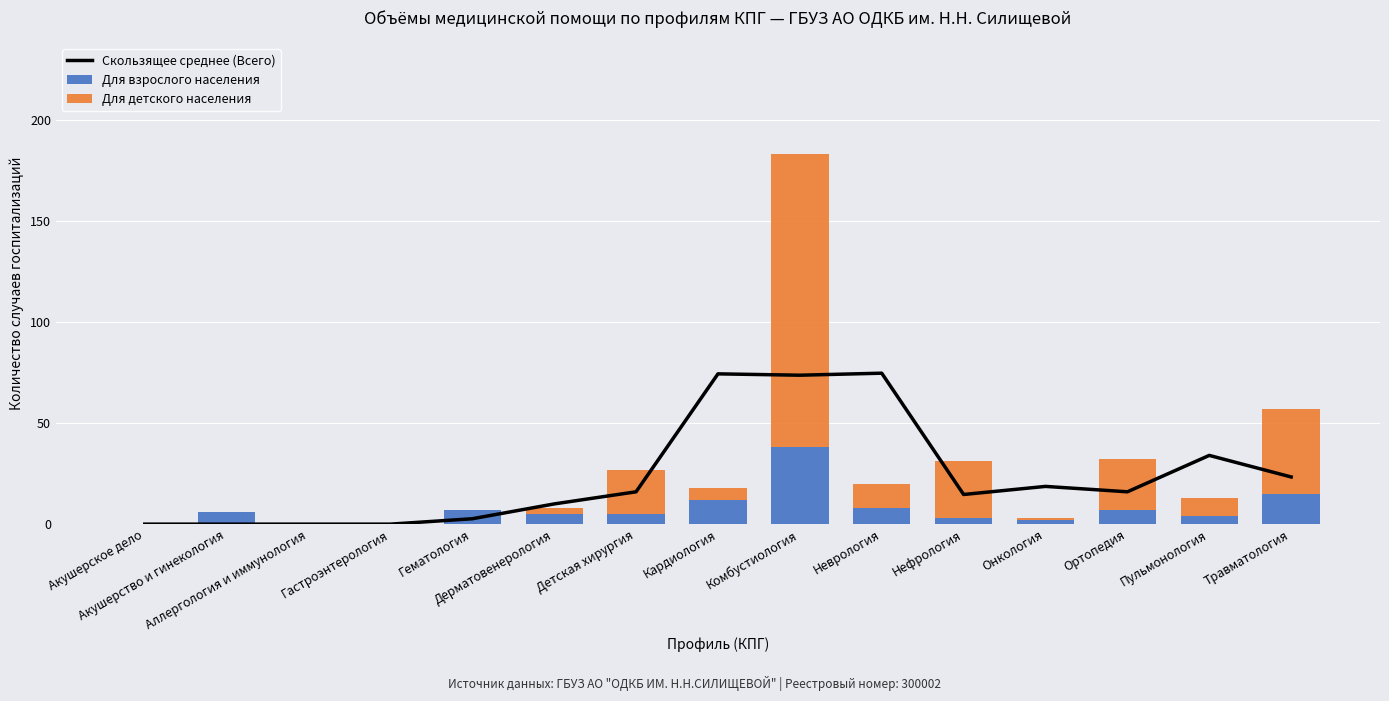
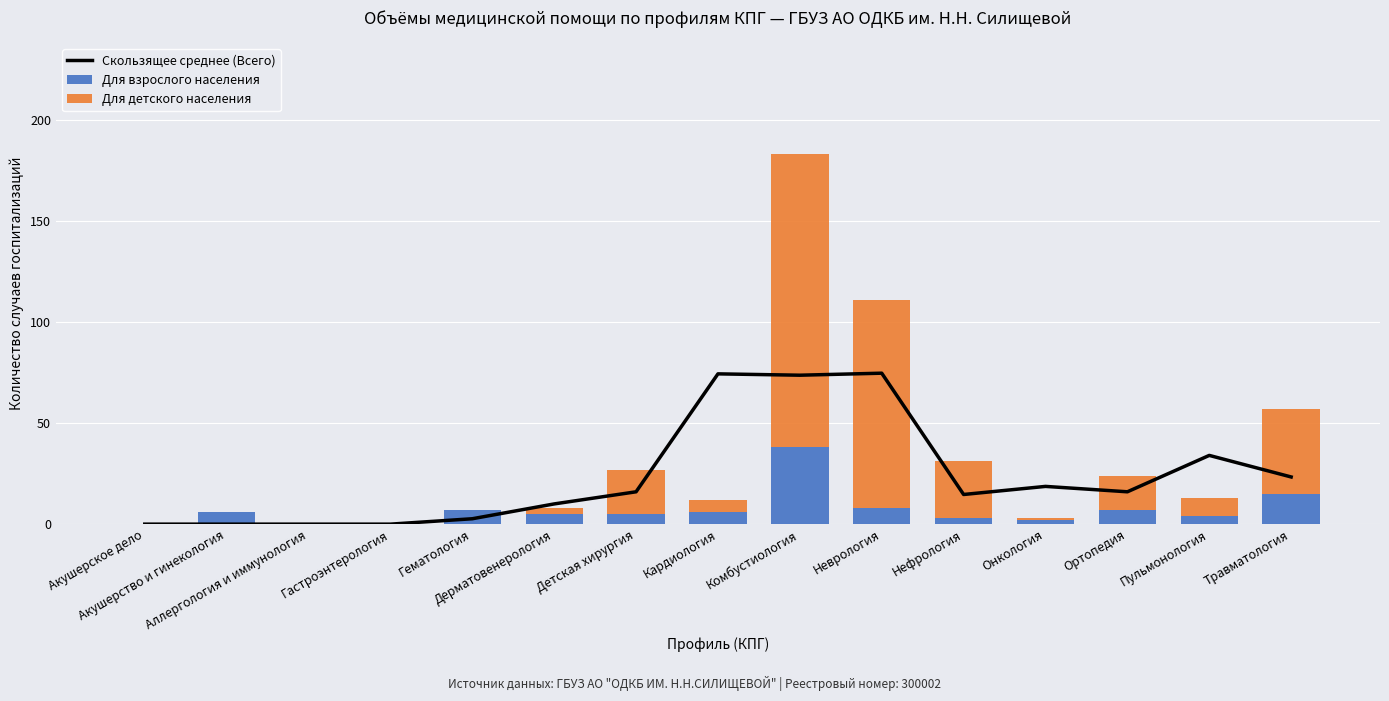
Для взрослого населения, Кардиология: 12 -> 6
Для детского населения, Неврология: 12 -> 103
Для детского населения, Ортопедия: 25 -> 17
